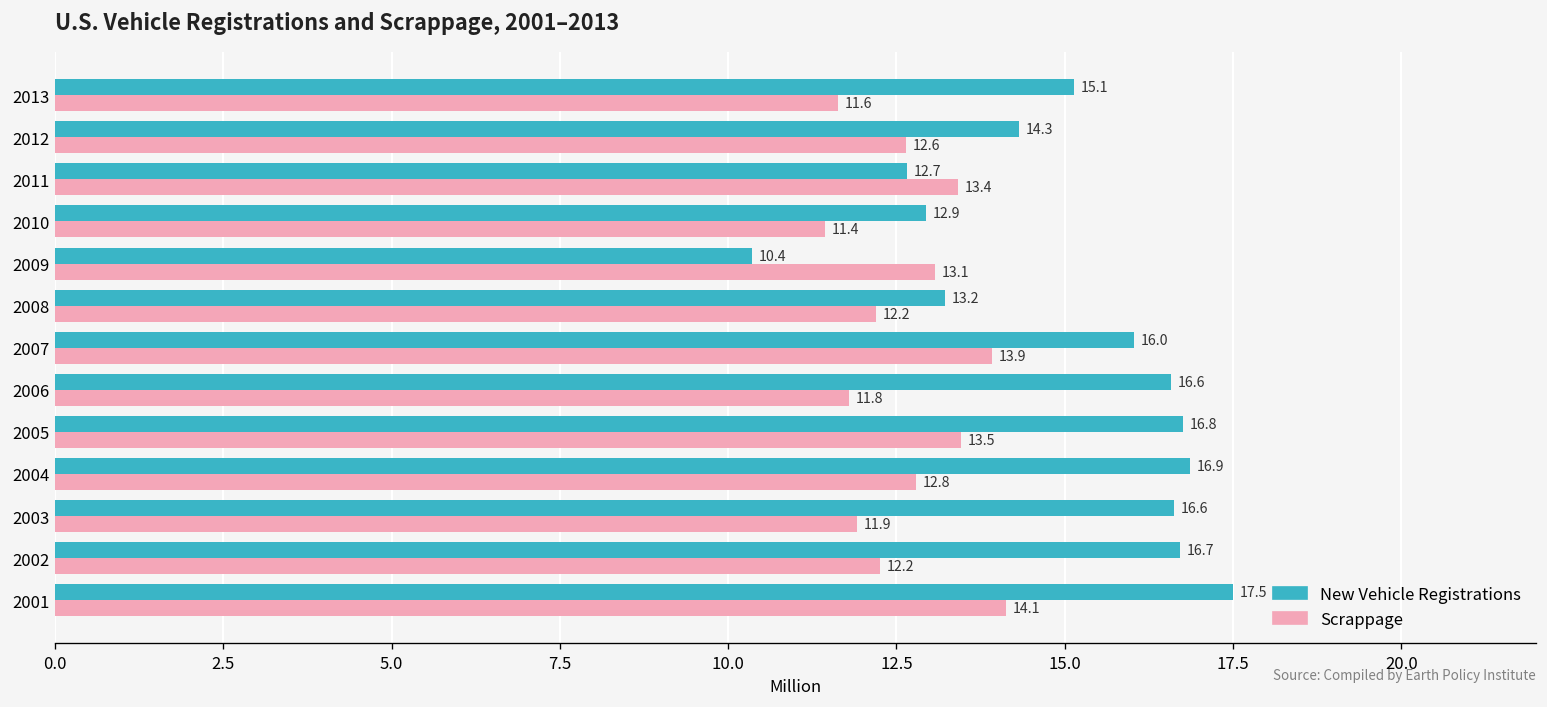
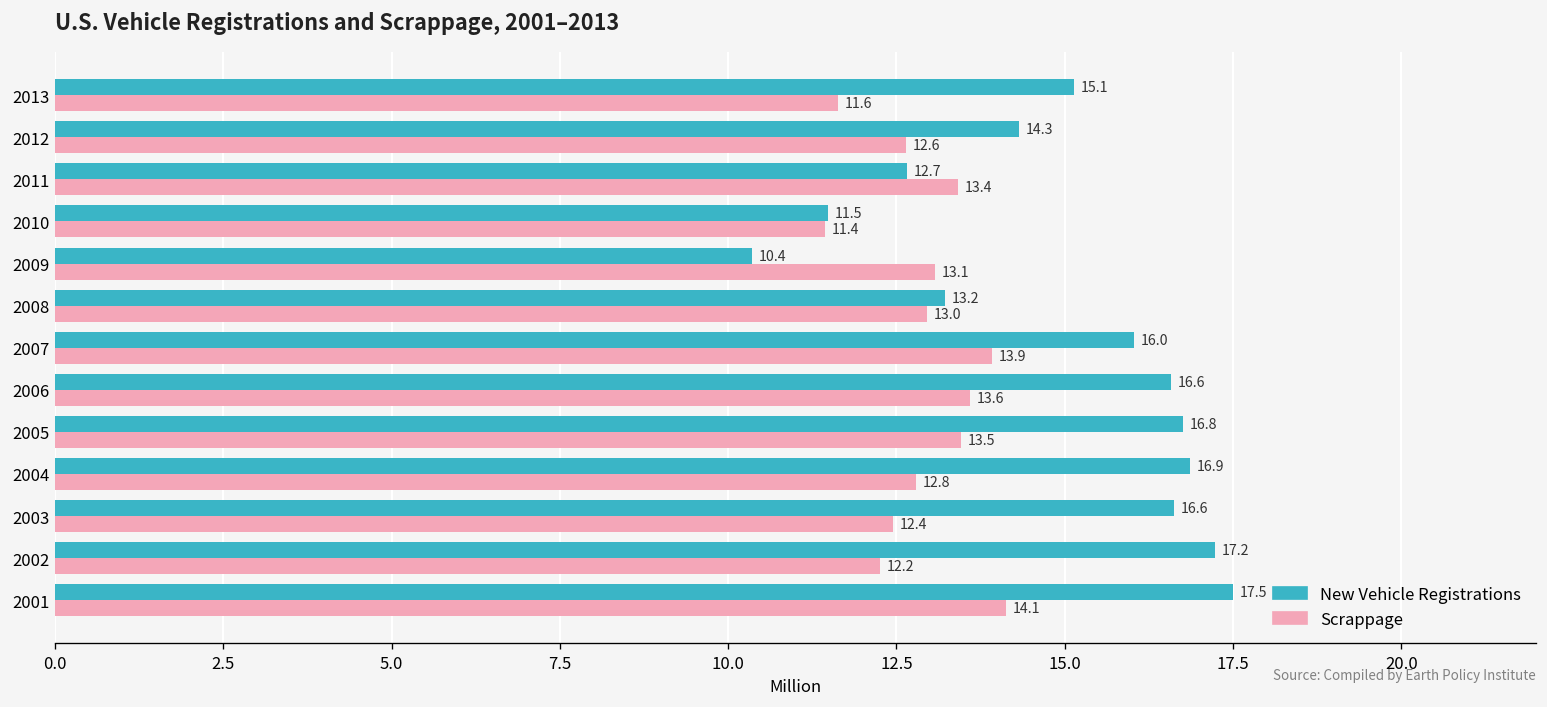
New Vehicle Registrations, 2010: 12.9 -> 11.5
Scrappage, 2008: 12.2 -> 13.0
Scrappage, 2006: 11.8 -> 13.6
Scrappage, 2003: 11.9 -> 12.4
New Vehicle Registrations, 2002: 16.7 -> 17.2
